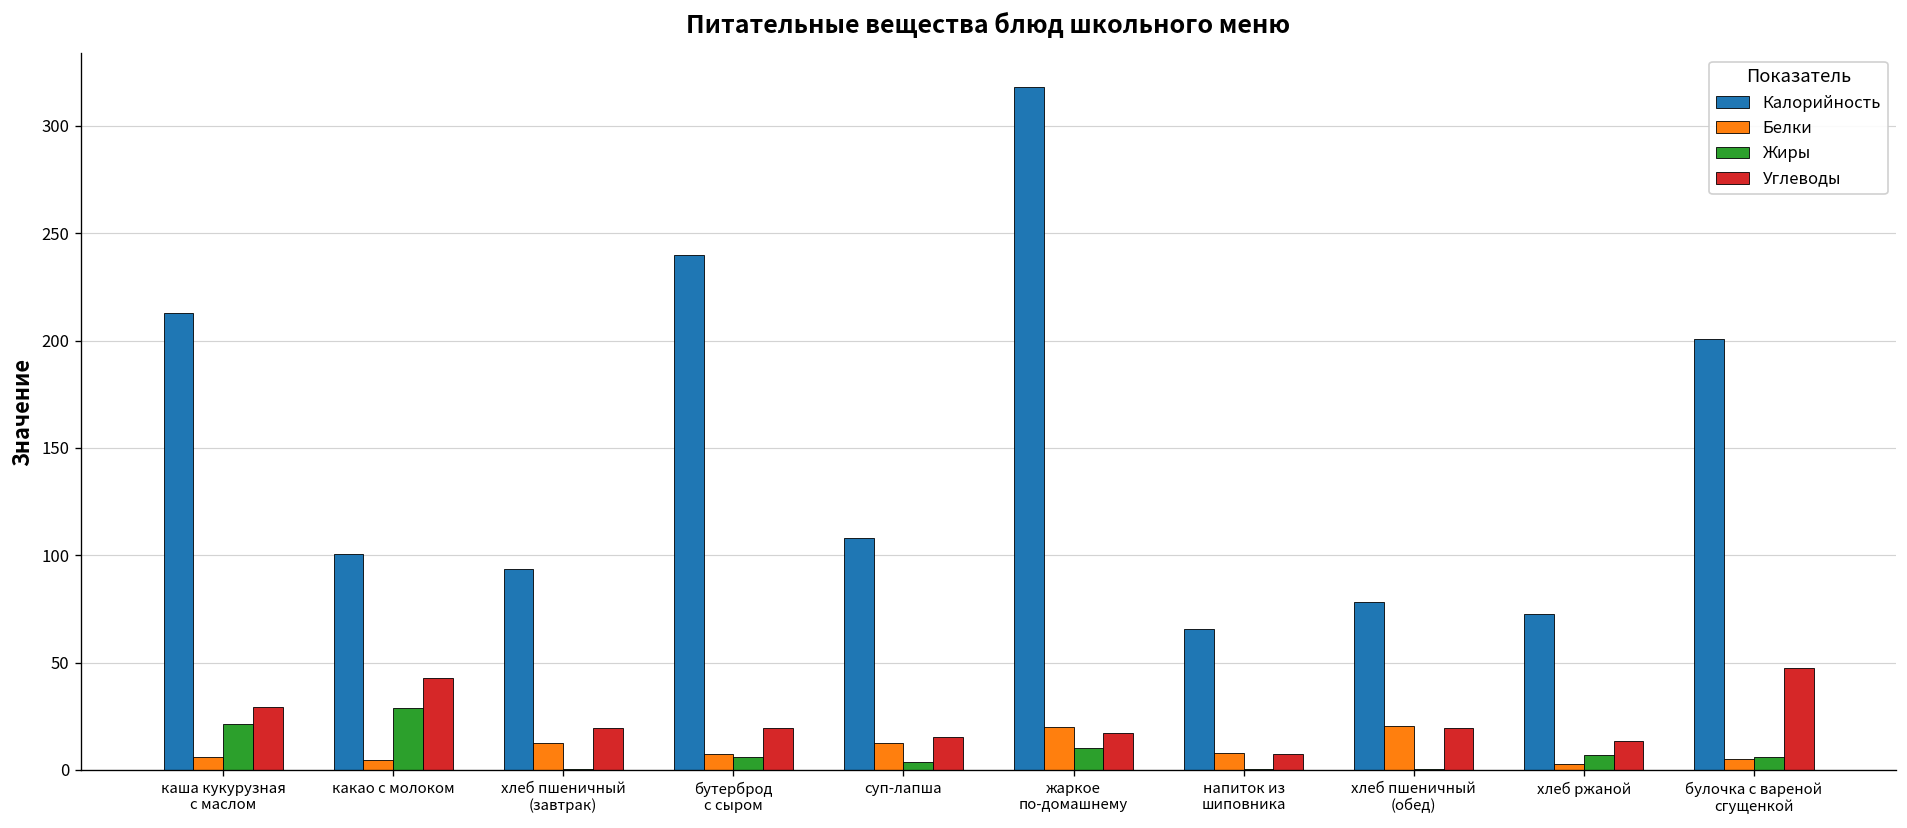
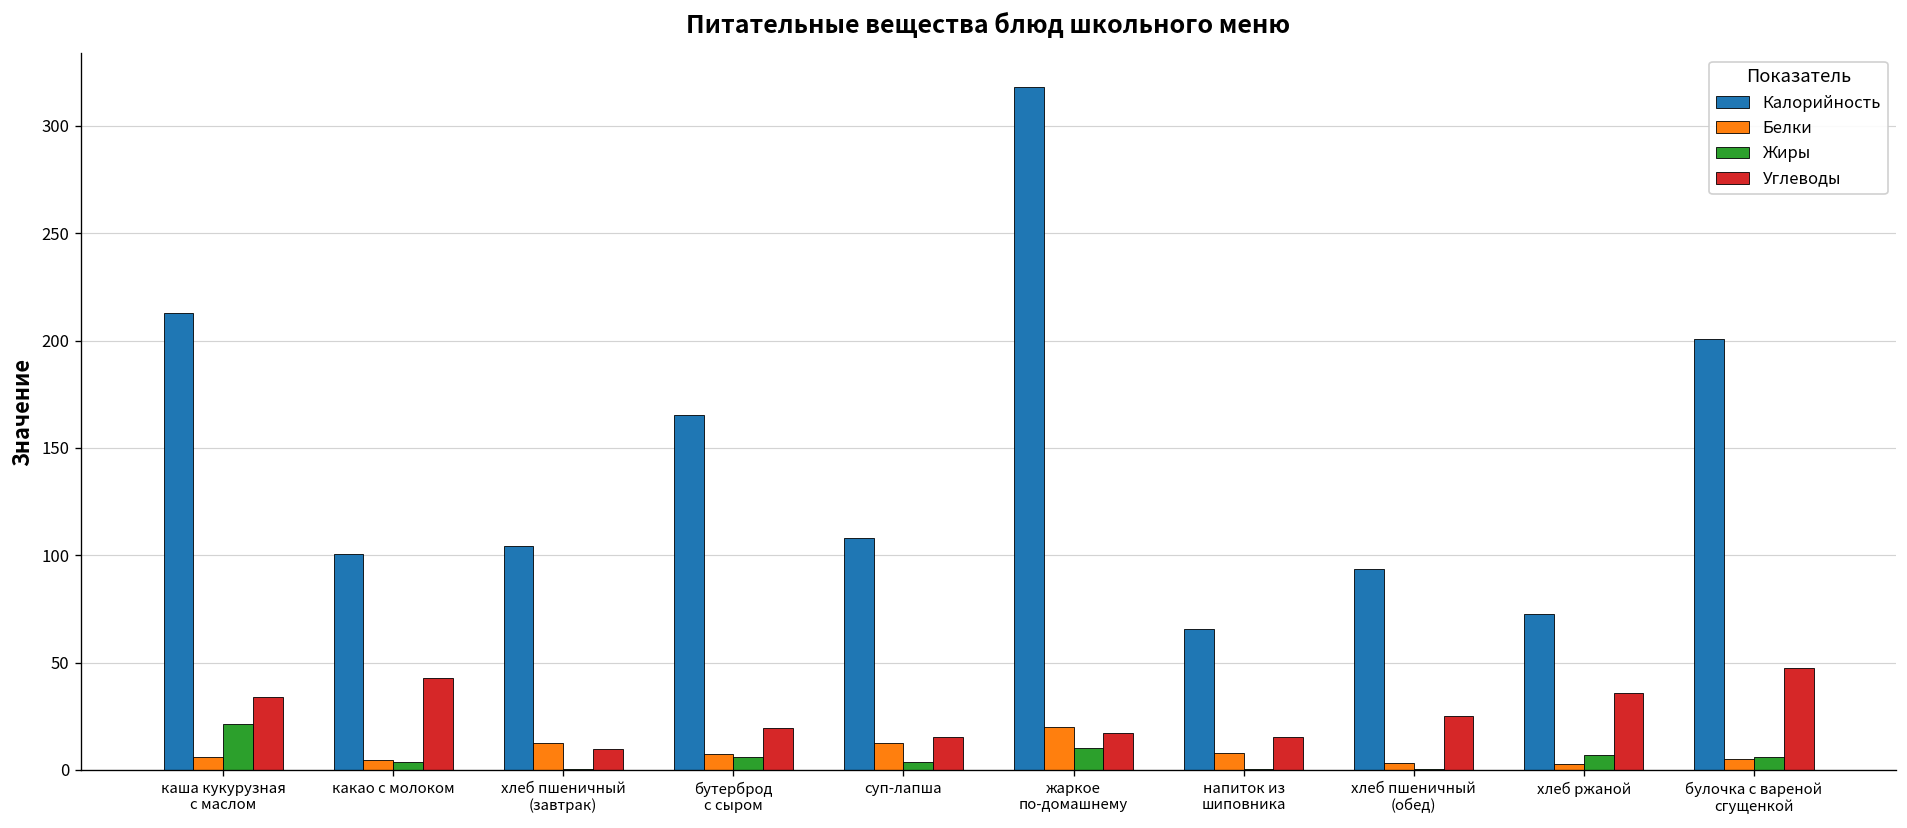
Углеводы, каша кукурузная с маслом: 29 -> 34
Жиры, какао с молоком: 29 -> 4
Калорийность, хлеб пшеничный (завтрак): 94 -> 104
Углеводы, хлеб пшеничный (завтрак): 20 -> 10
Калорийность, бутерброд с сыром: 240 -> 166
Углеводы, напиток из шиповника: 8 -> 15
Калорийность, хлеб пшеничный (обед): 78 -> 94
Белки, хлеб пшеничный (обед): 21 -> 3
Углеводы, хлеб пшеничный (обед): 20 -> 25
Углеводы, хлеб ржаной: 13 -> 36
